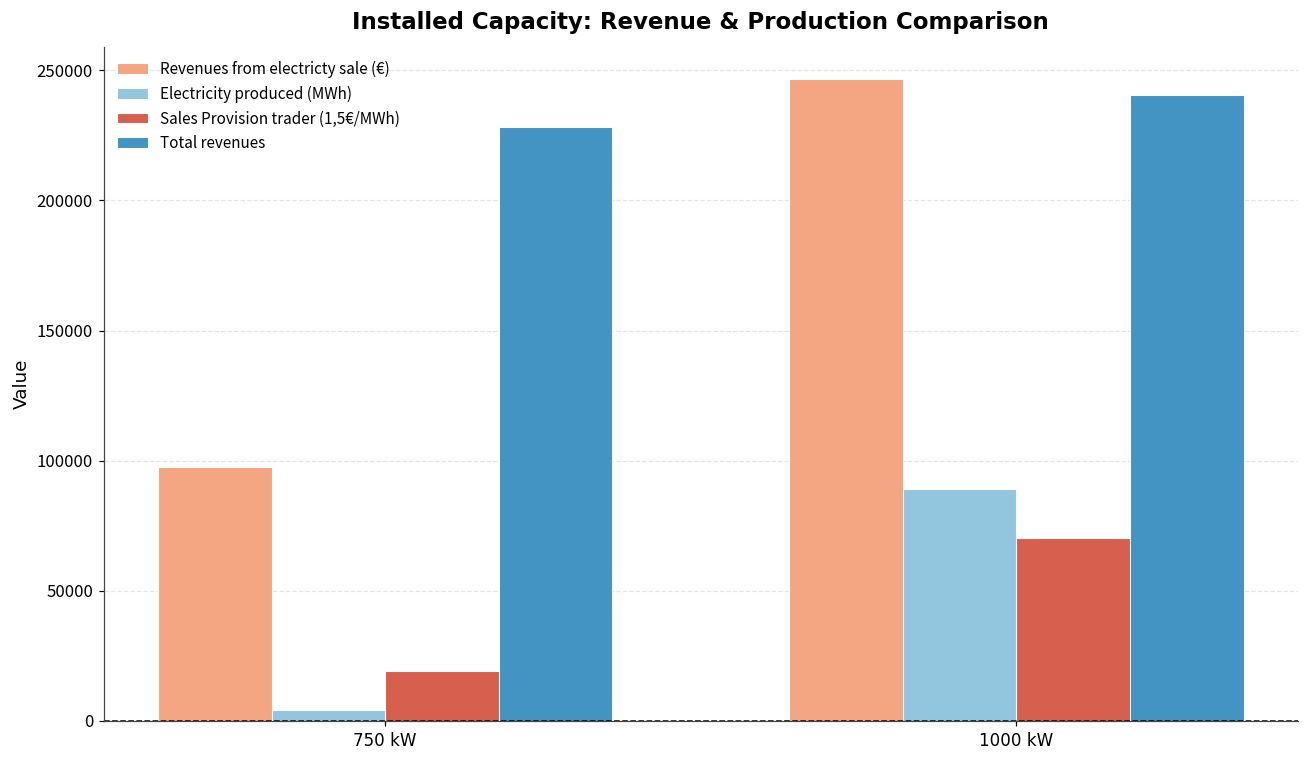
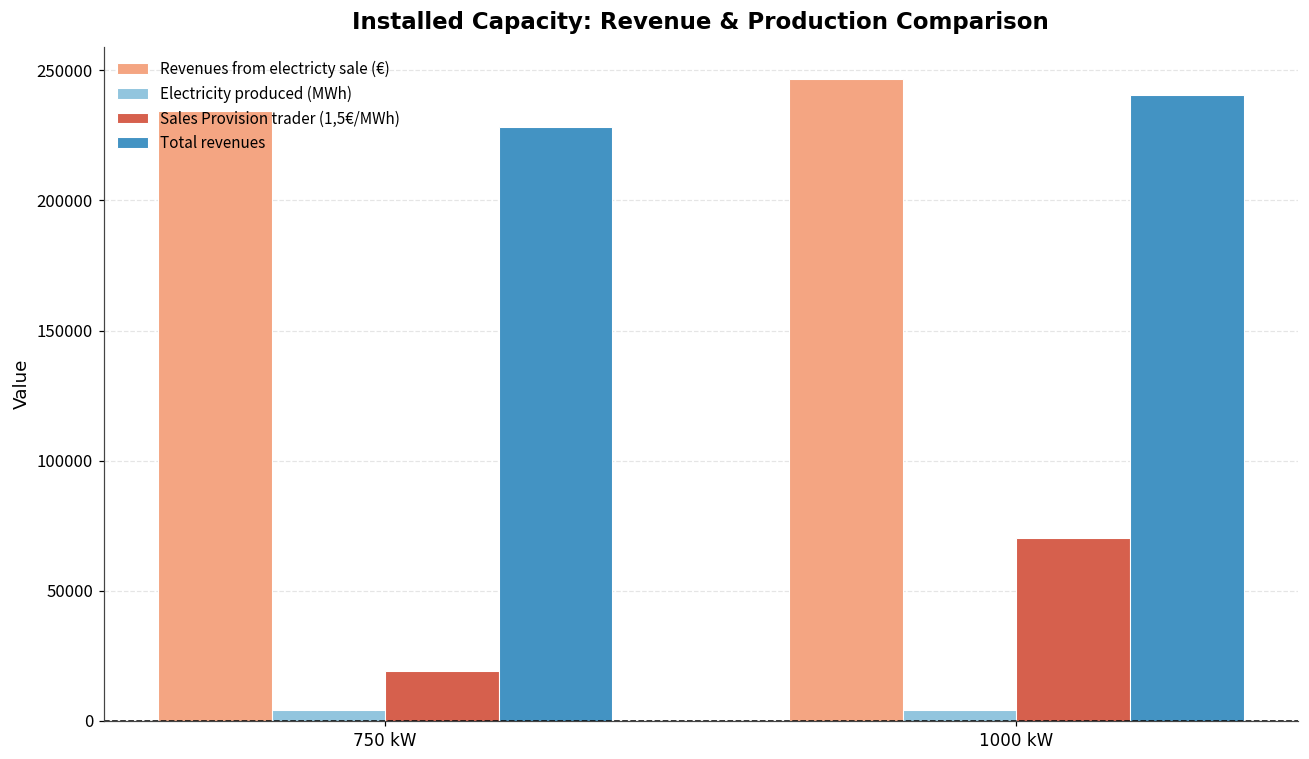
Revenues from electricty sale (€), 750 kW: 98000 -> 235000
Electricity produced (MWh), 1000 kW: 89000 -> 4000
